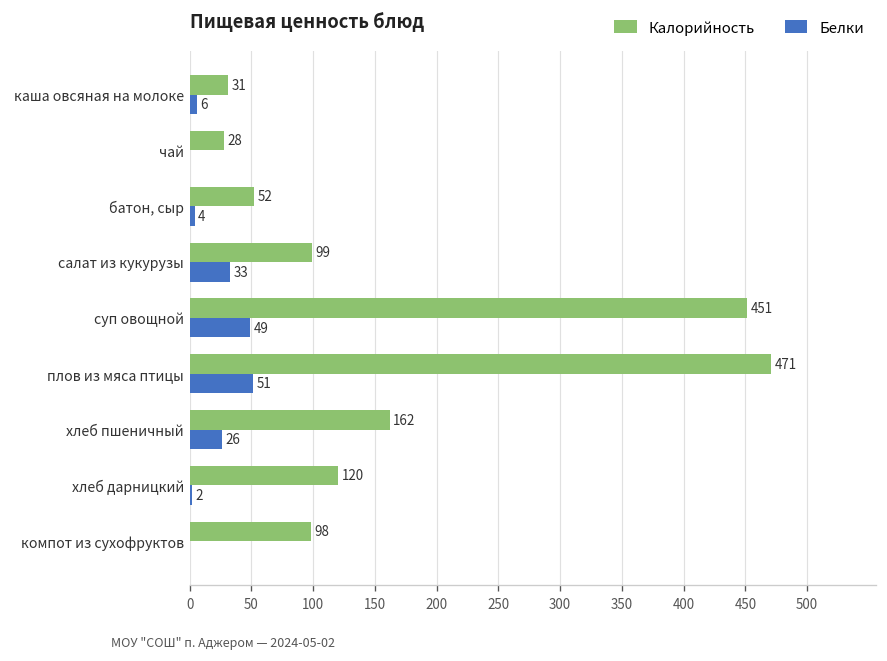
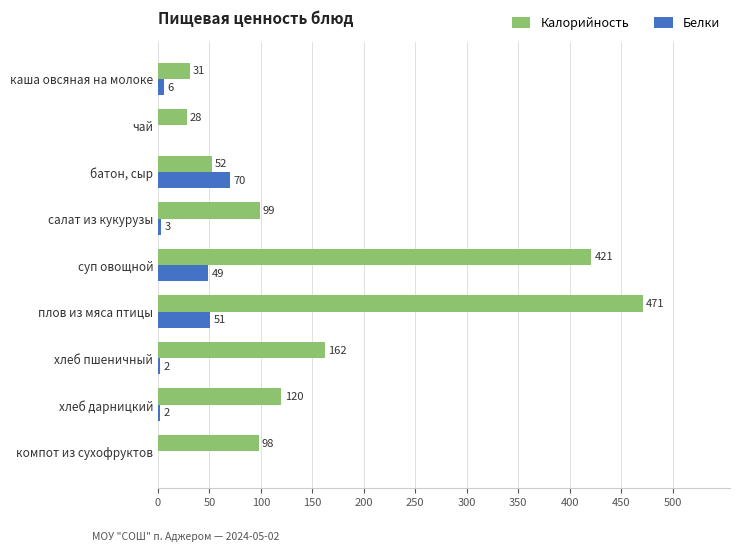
Белки, батон, сыр: 4 -> 70
Белки, салат из кукурузы: 33 -> 3
Калорийность, суп овощной: 451 -> 421
Белки, хлеб пшеничный: 26 -> 2
